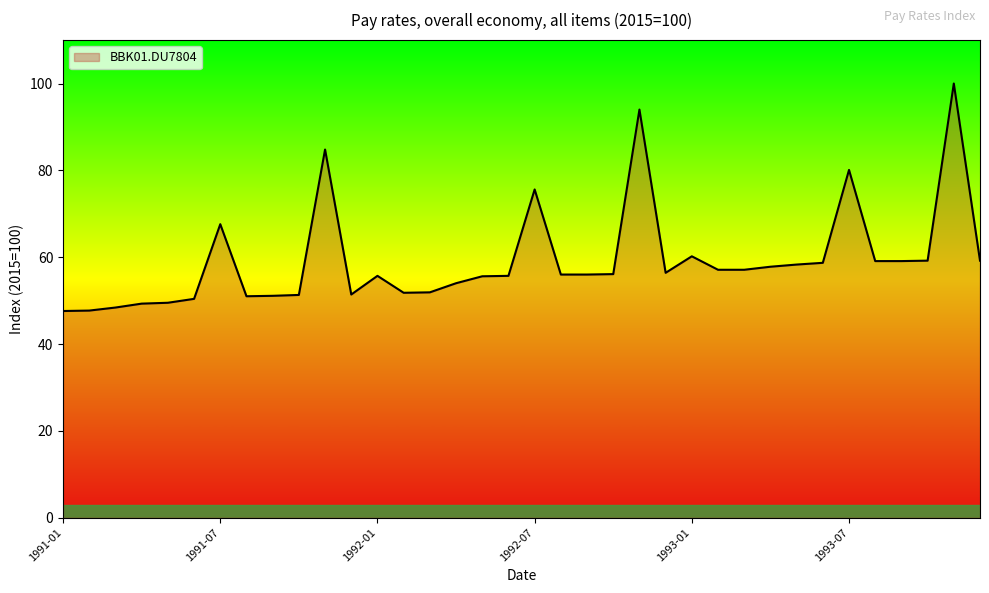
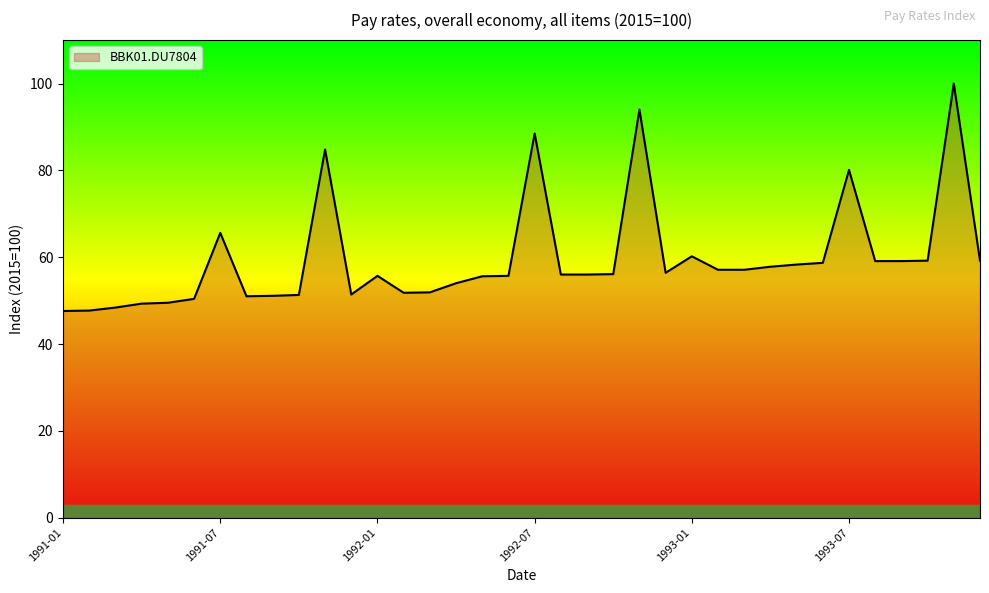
1991-07: 68 -> 66
1992-07: 76 -> 89
